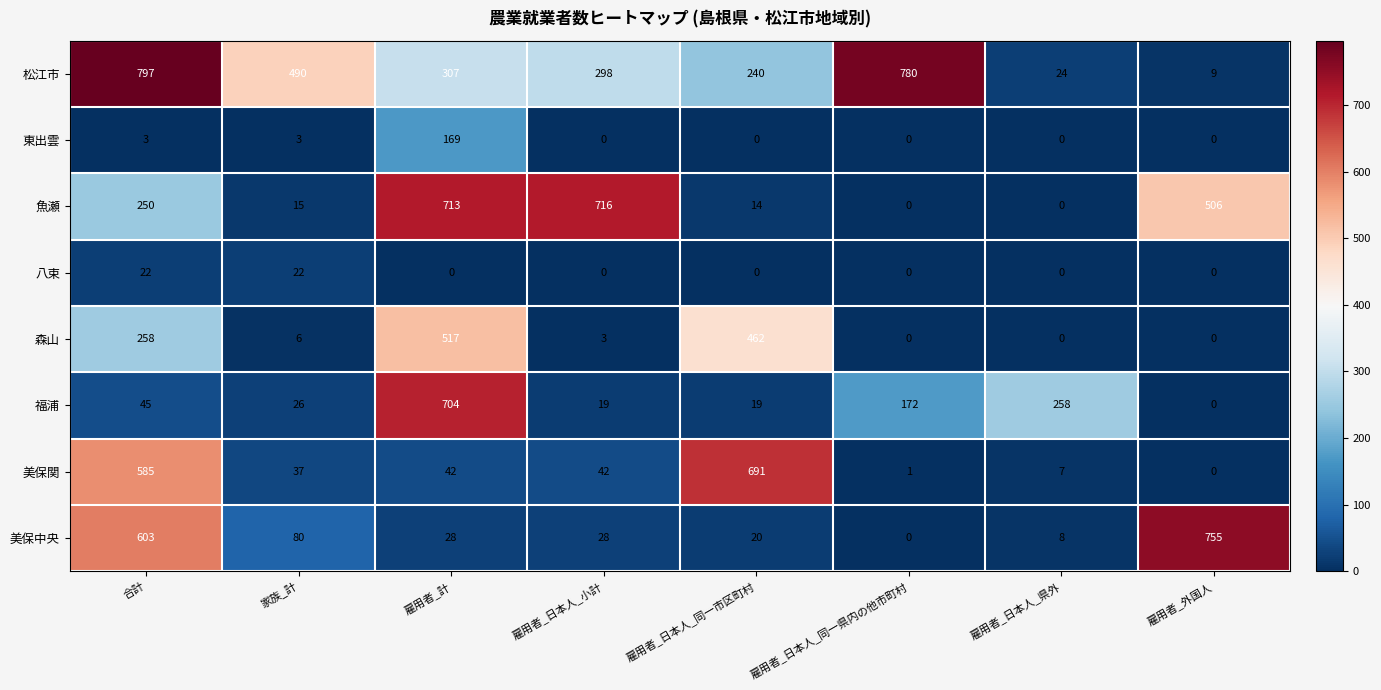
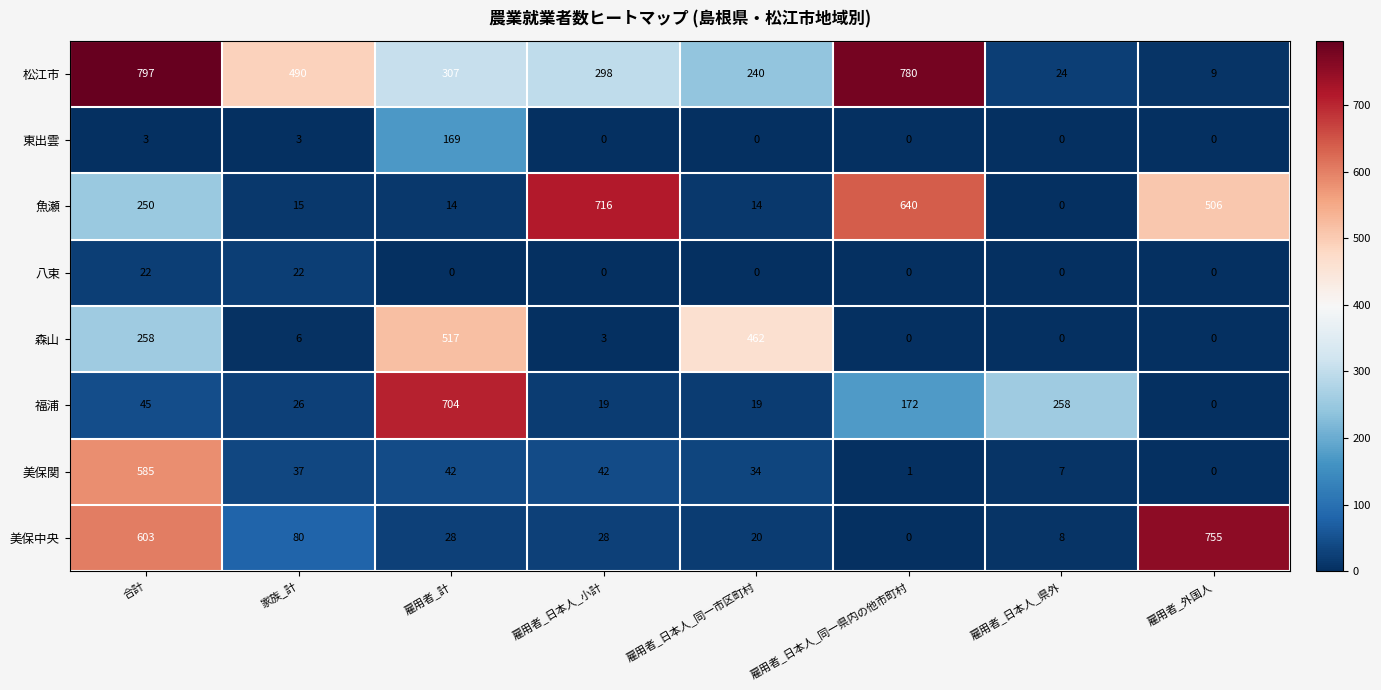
魚瀬, 雇用者_計: 713 -> 14
魚瀬, 雇用者_日本人_同一県内の他市町村: 0 -> 640
美保関, 雇用者_日本人_同一市区町村: 691 -> 34
